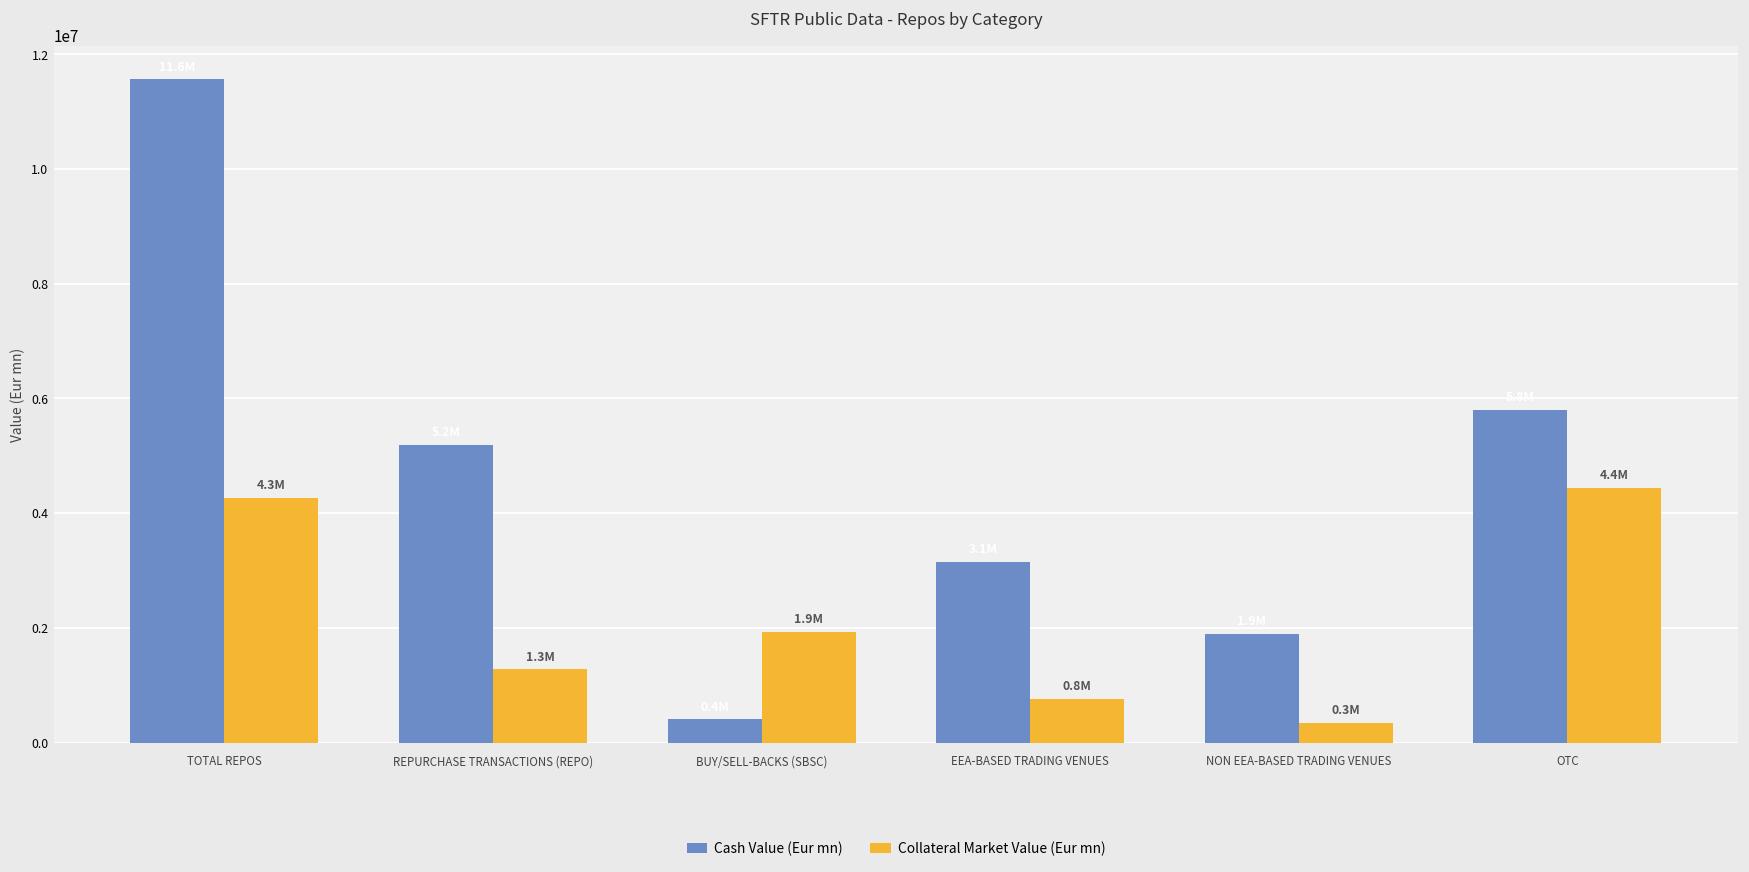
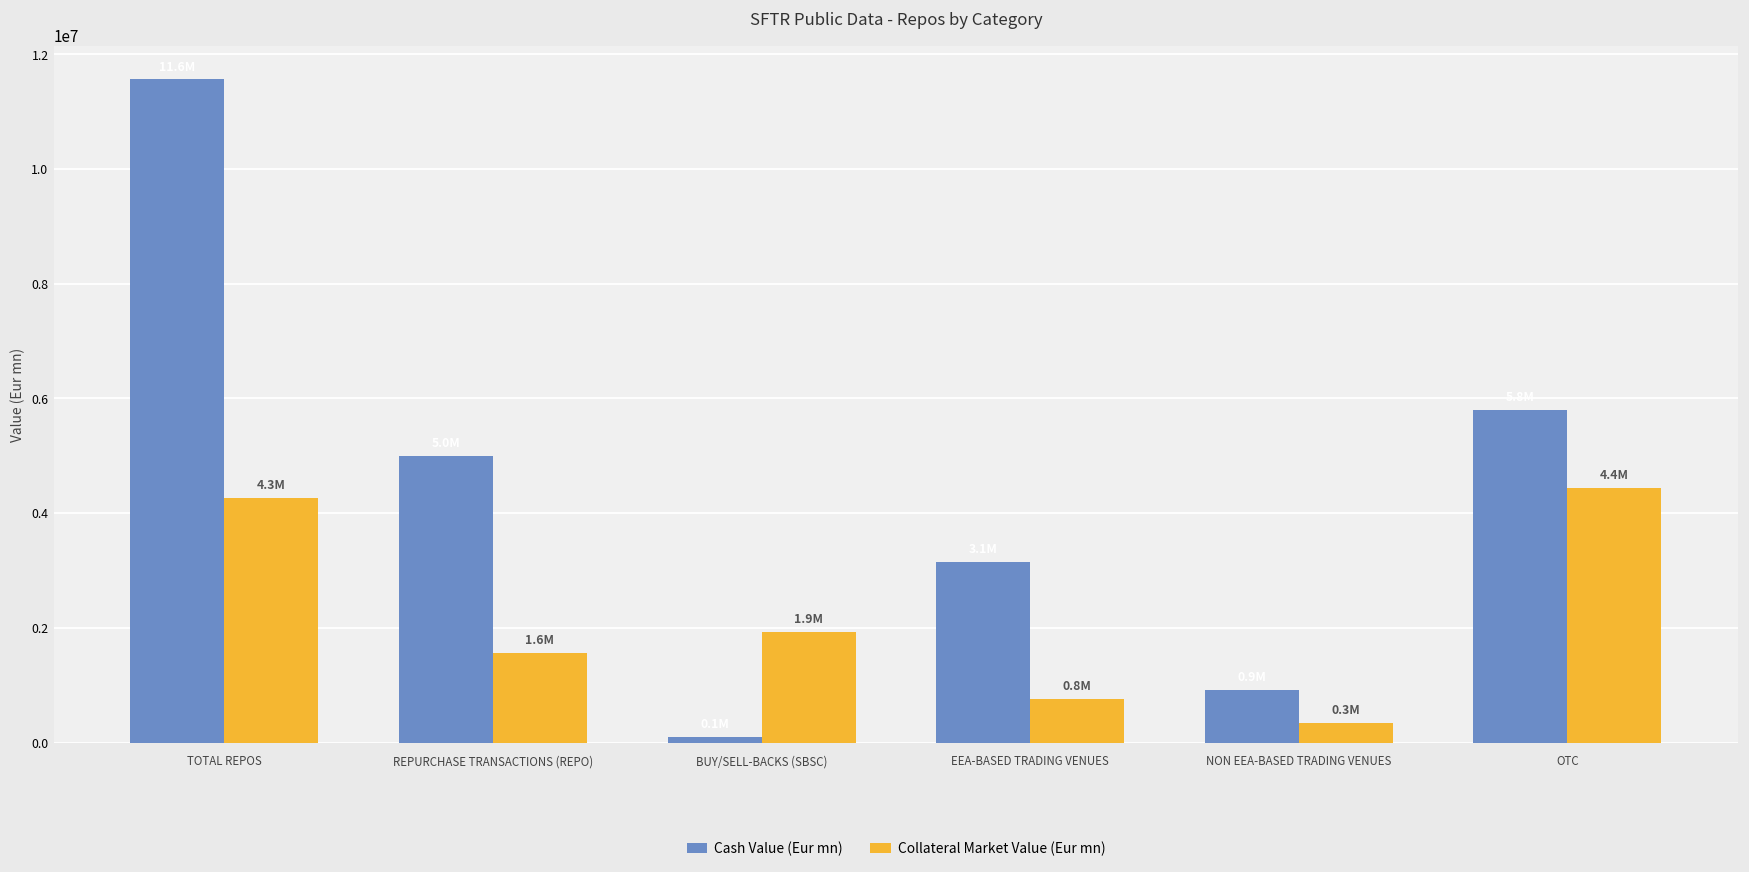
Cash Value (Eur mn), REPURCHASE TRANSACTIONS (REPO): 5200000 -> 5000000
Collateral Market Value (Eur mn), REPURCHASE TRANSACTIONS (REPO): 1.3M -> 1.6M
Cash Value (Eur mn), BUY/SELL-BACKS (SBSC): 400000 -> 100000
Cash Value (Eur mn), NON EEA-BASED TRADING VENUES: 1900000 -> 900000
